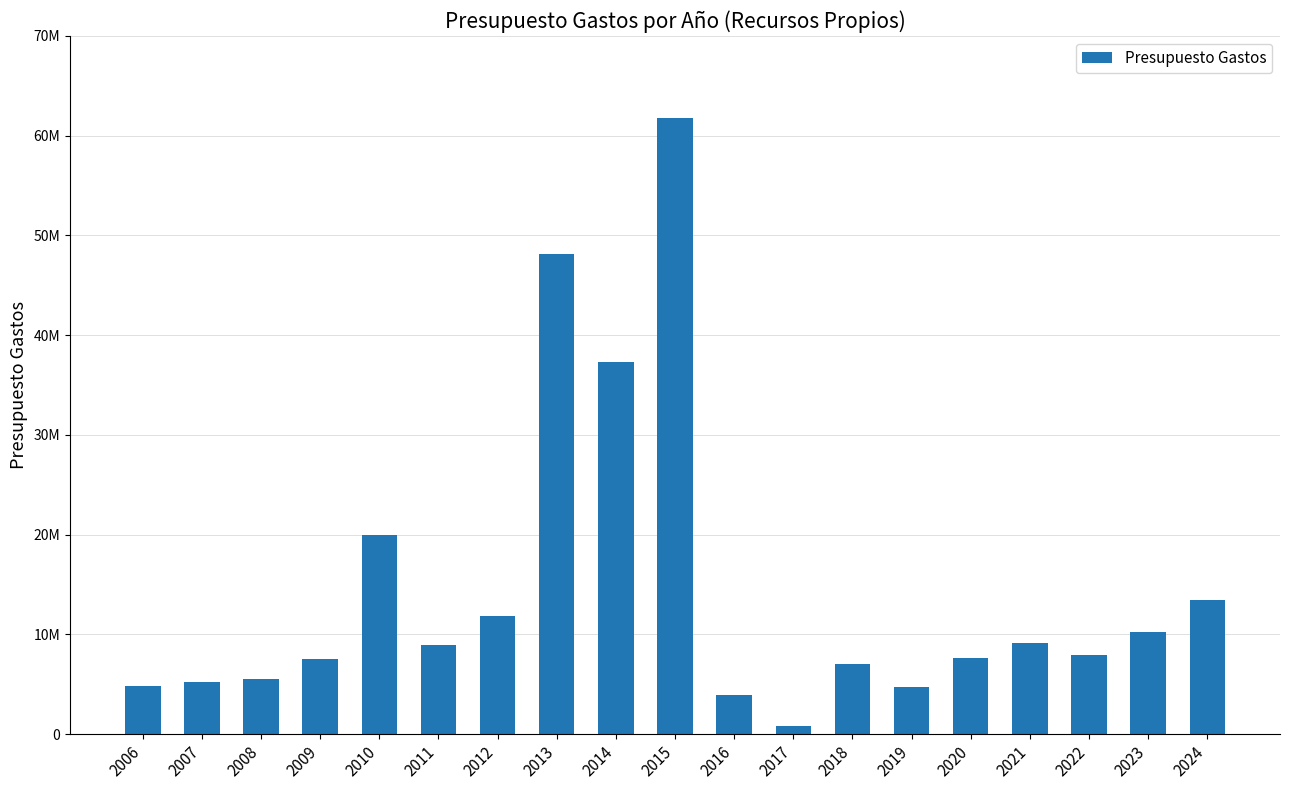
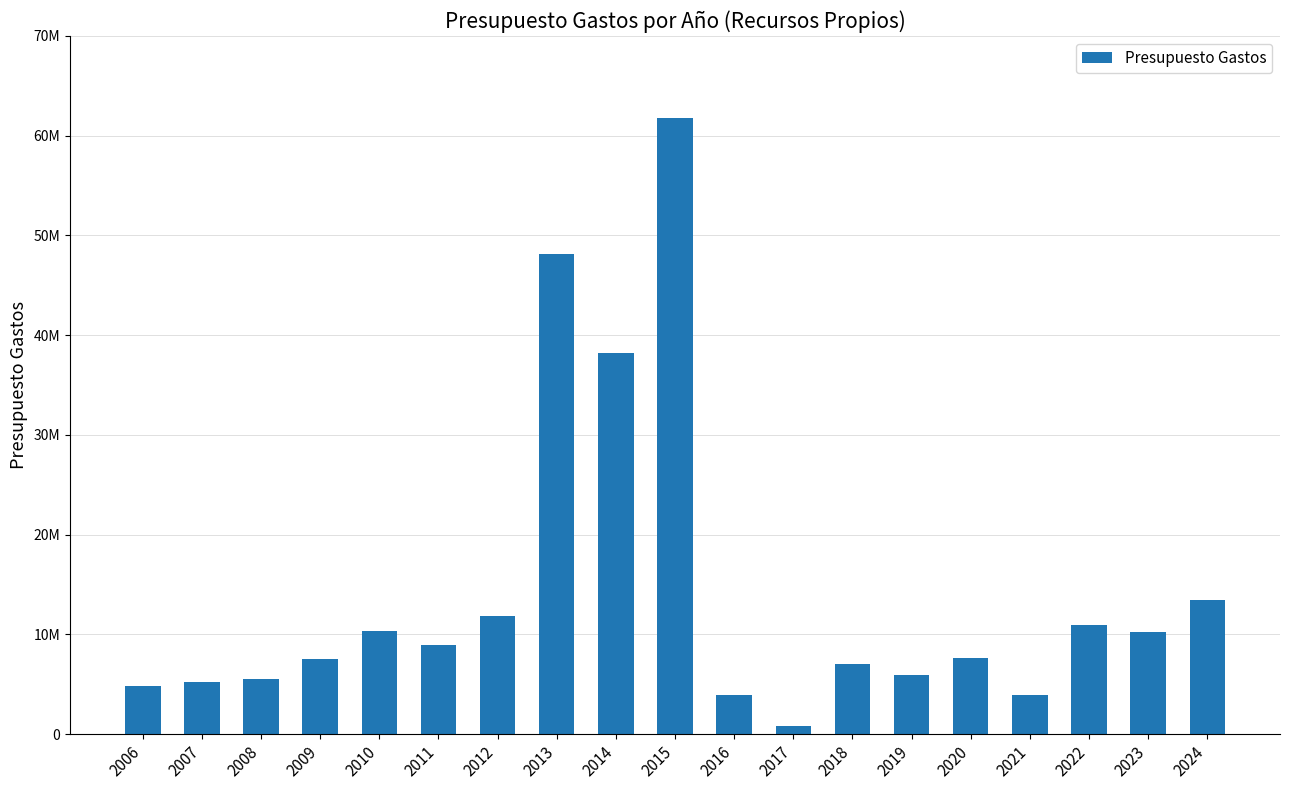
2010: 20000000 -> 10000000
2014: 37000000 -> 38000000
2019: 5000000 -> 6000000
2021: 9000000 -> 4000000
2022: 8000000 -> 11000000
